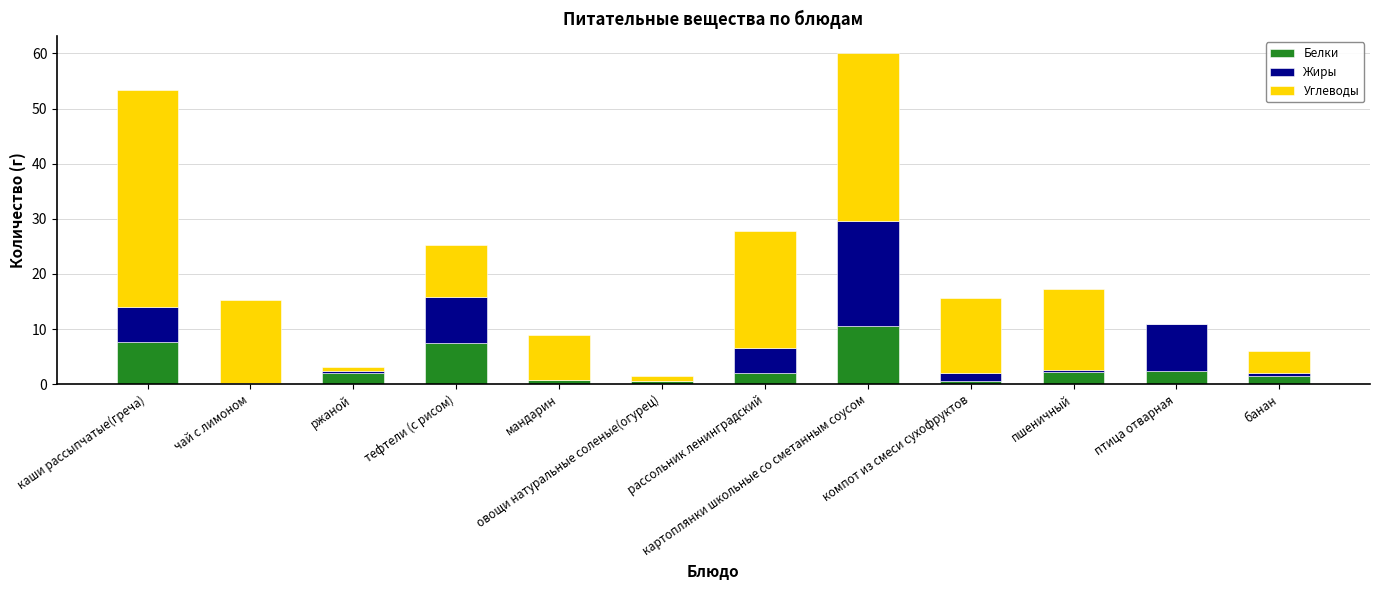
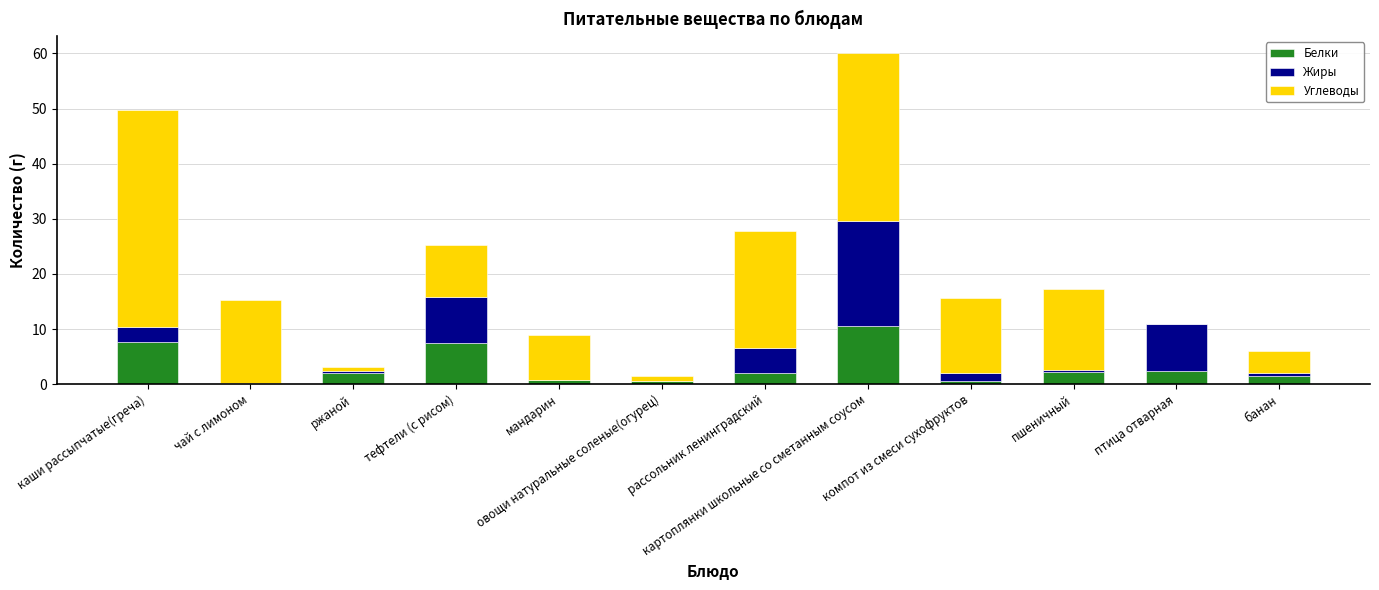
Жиры, каши рассыпчатые(греча): 6 -> 3
